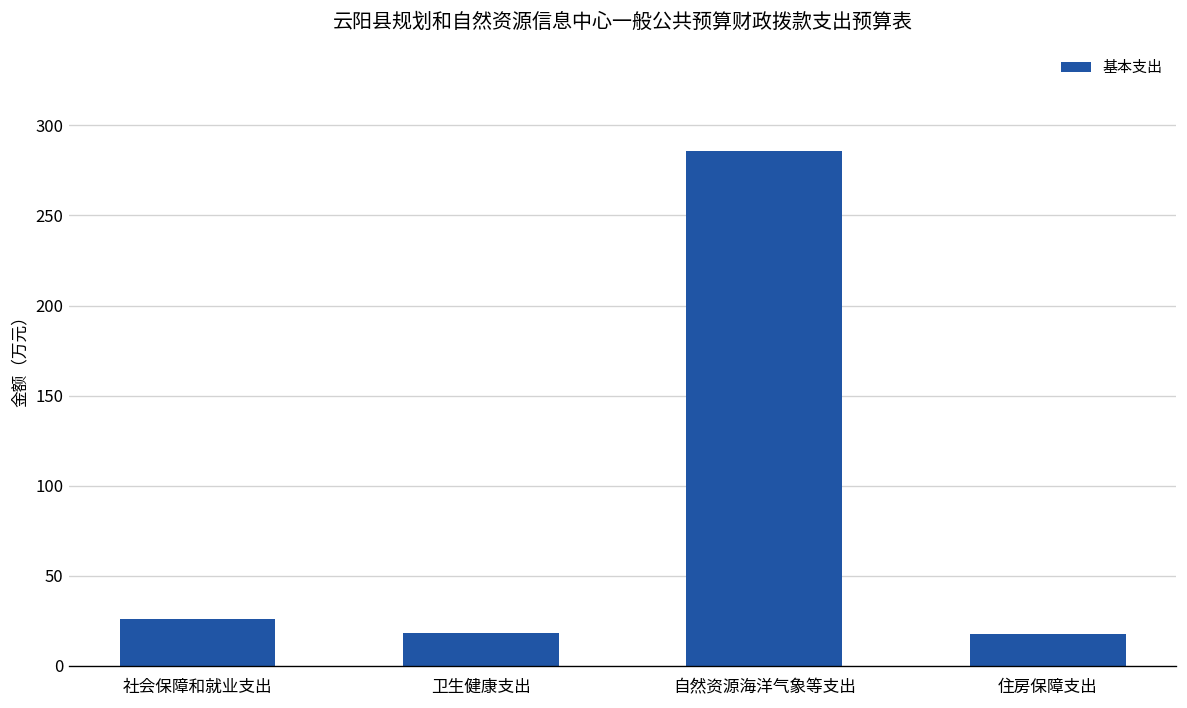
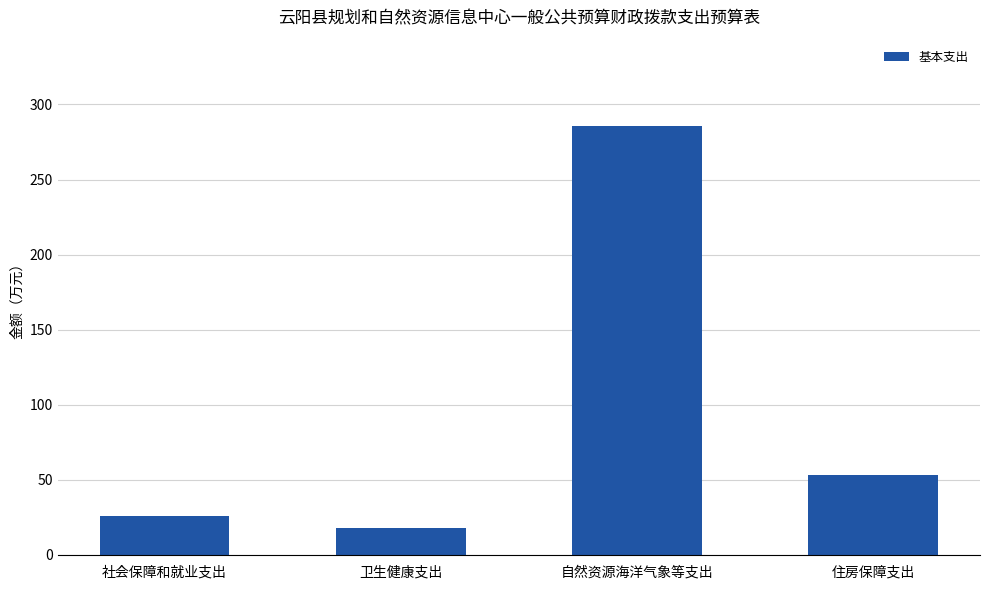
住房保障支出: 18 -> 53
